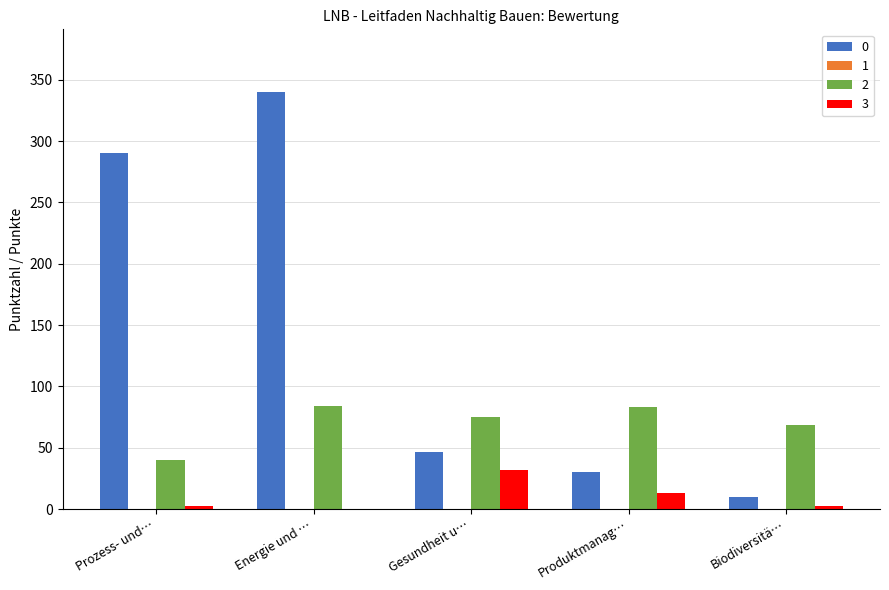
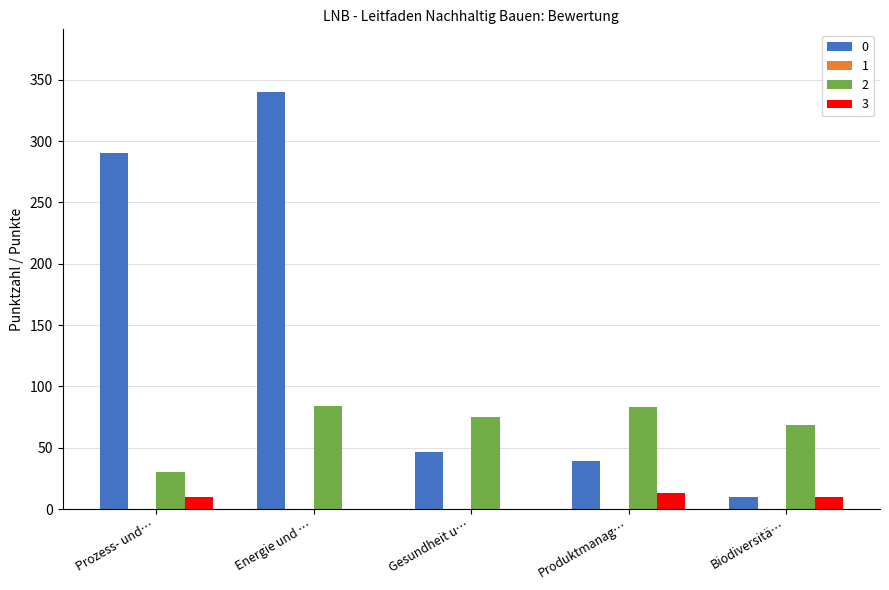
2, Prozess- und…: 40 -> 30
3, Prozess- und…: 3 -> 10
3, Gesundheit u…: 32 -> 0
0, Produktmanag…: 30 -> 39
3, Biodiversitä…: 3 -> 10
